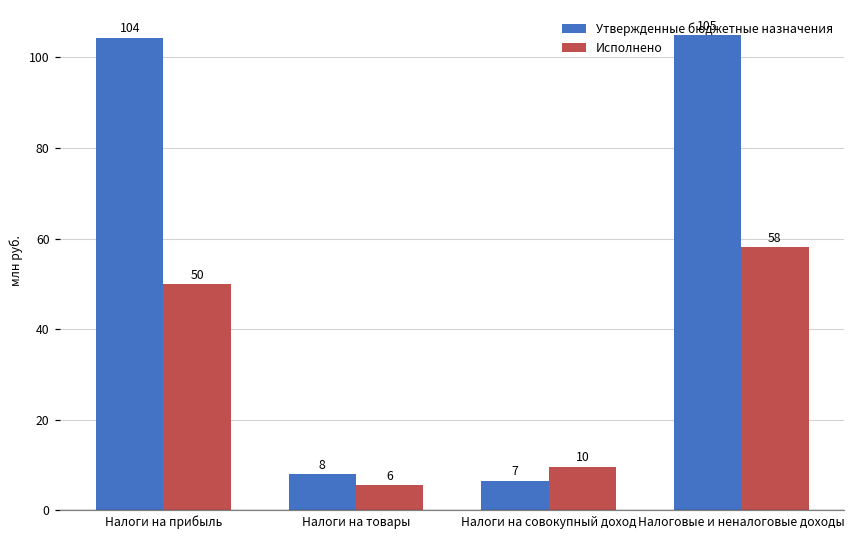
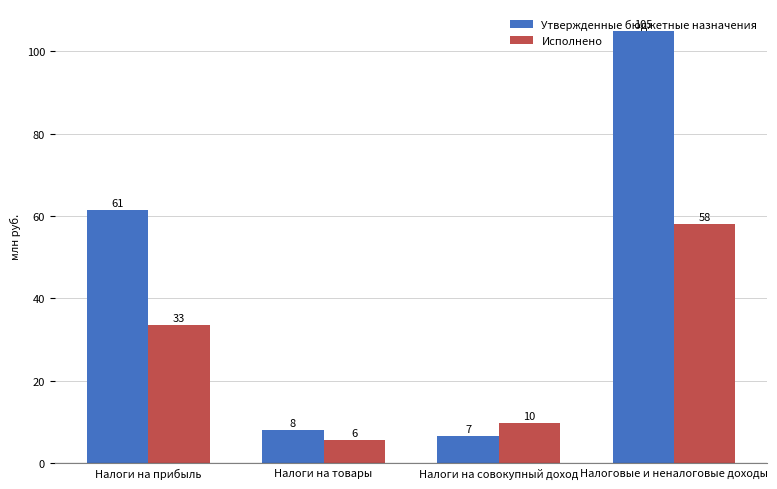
Утвержденные бюджетные назначения, Налоги на прибыль: 104 -> 61
Исполнено, Налоги на прибыль: 50 -> 33
